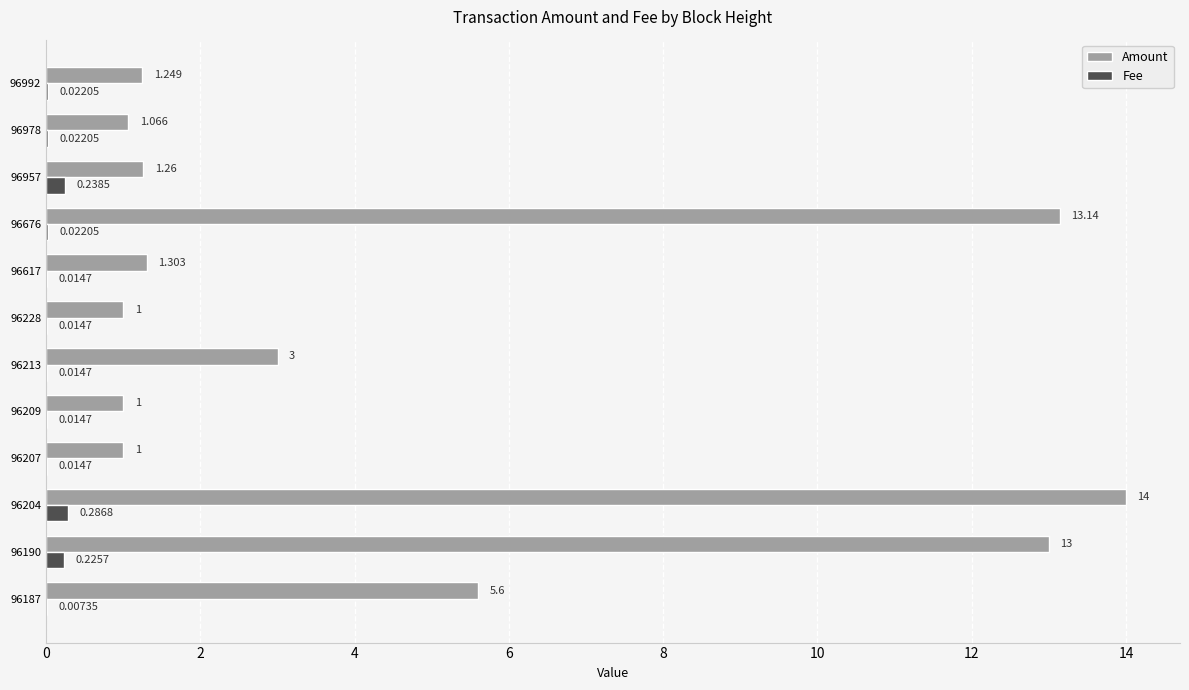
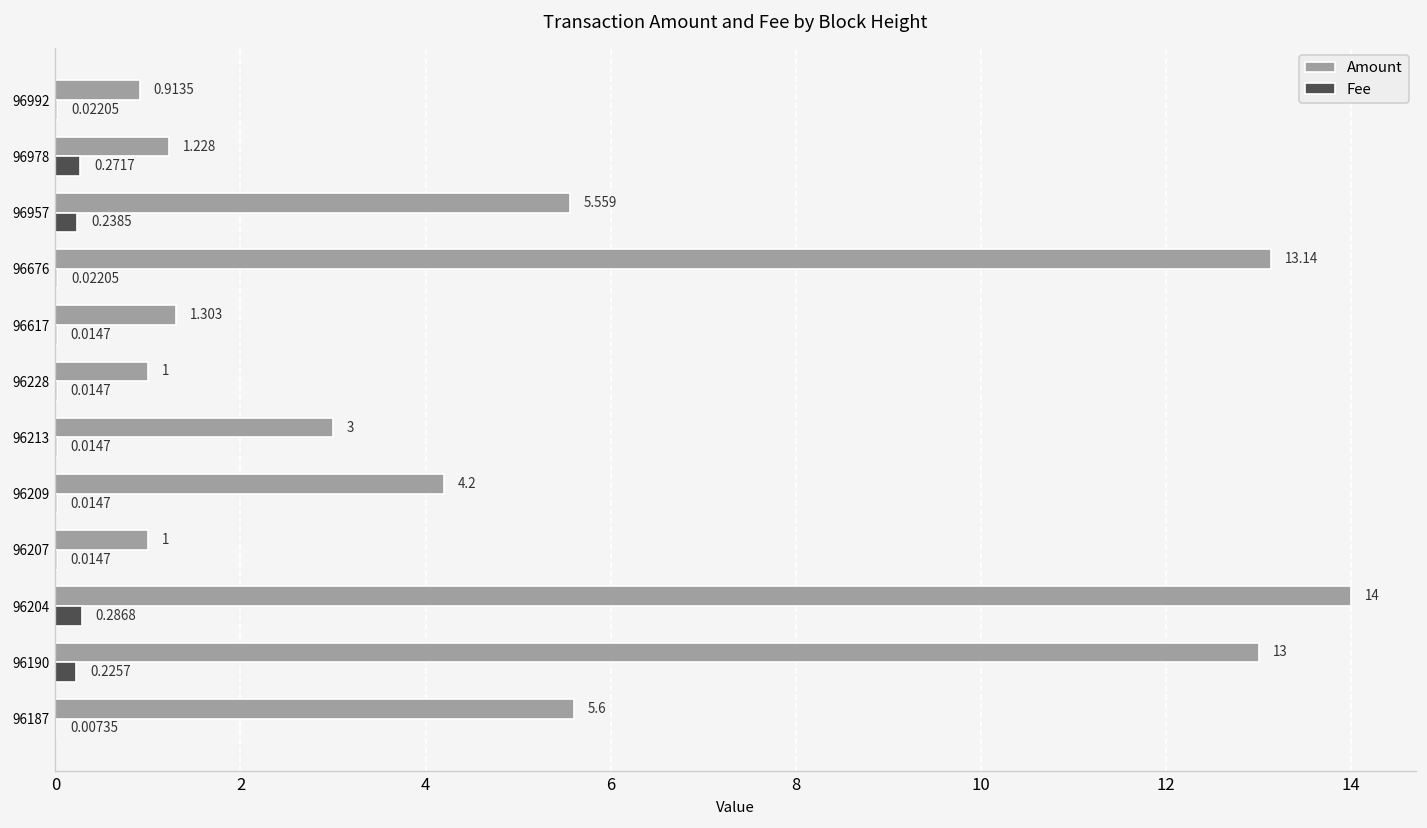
Amount, 96992: 1.249 -> 0.9135
Amount, 96978: 1.066 -> 1.228
Fee, 96978: 0.02205 -> 0.2717
Amount, 96957: 1.26 -> 5.559
Amount, 96209: 1 -> 4.2
